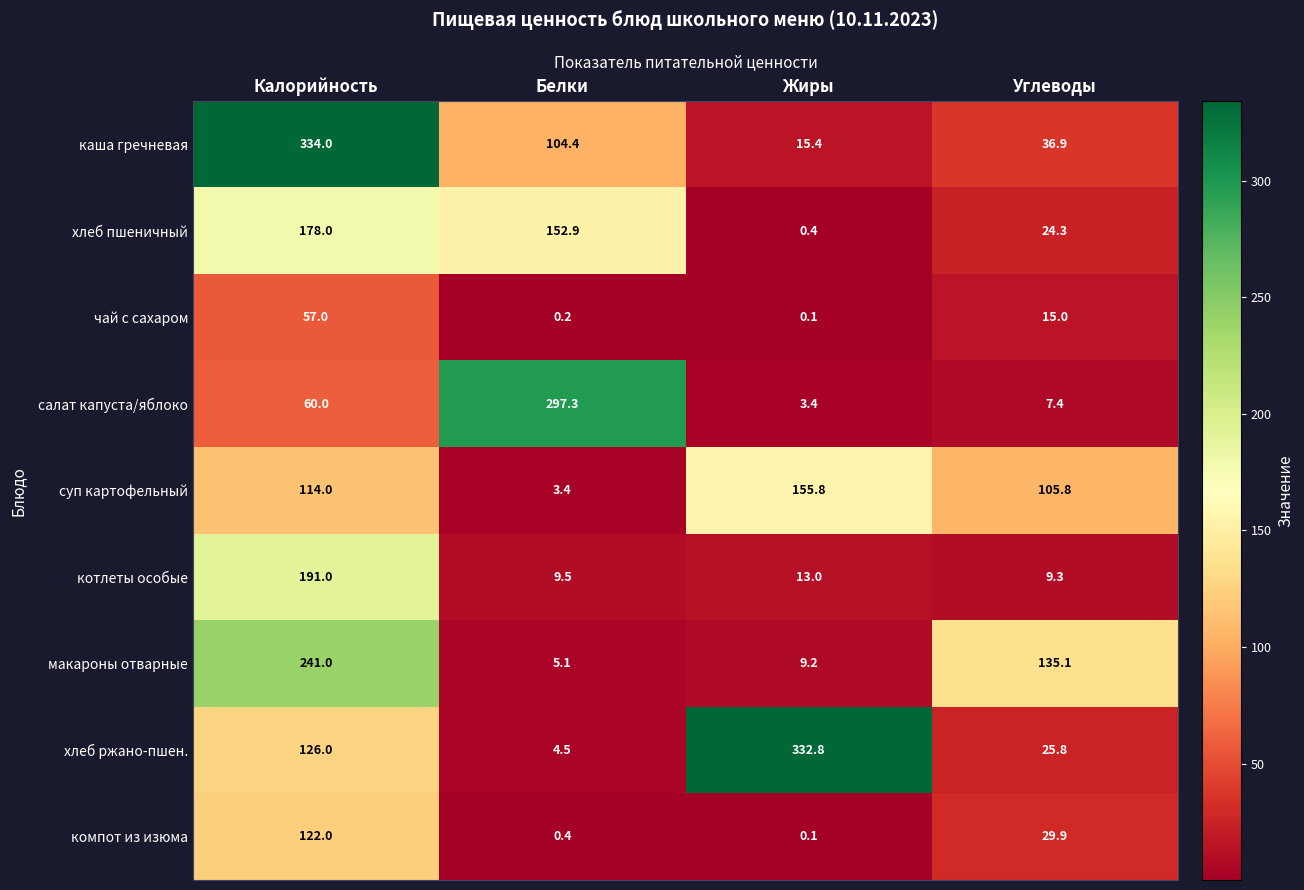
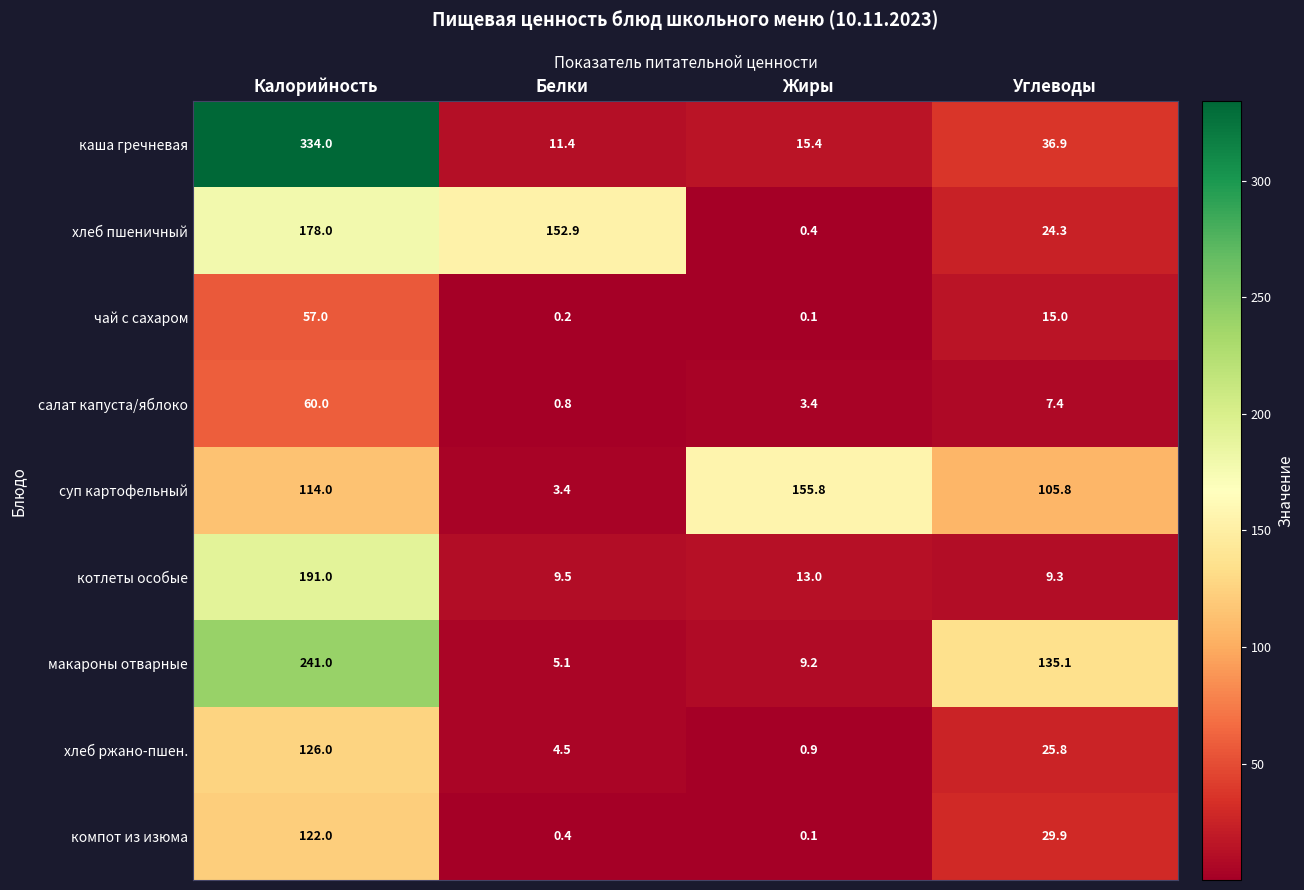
каша гречневая, Белки: 104.4 -> 11.4
салат капуста/яблоко, Белки: 297.3 -> 0.8
хлеб ржано-пшен., Жиры: 332.8 -> 0.9
